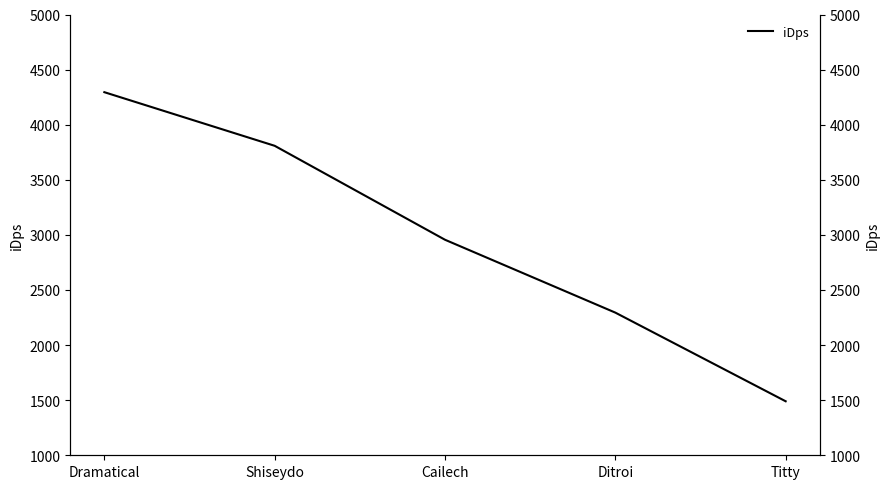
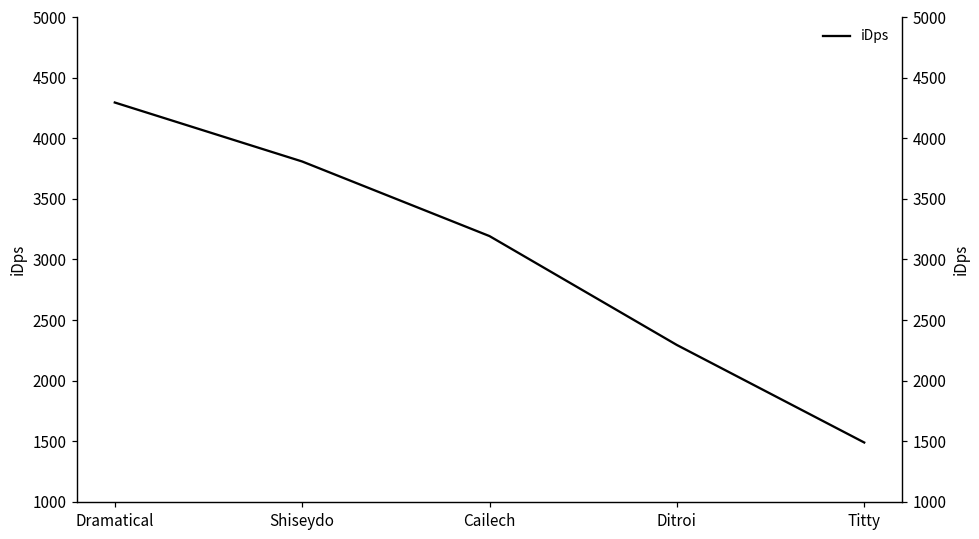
Cailech: 2960 -> 3190
